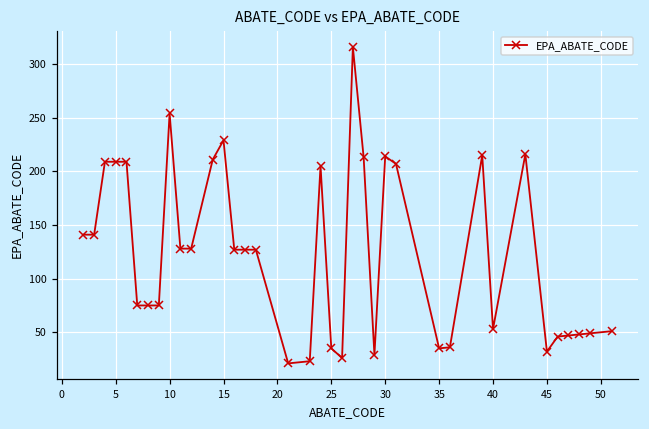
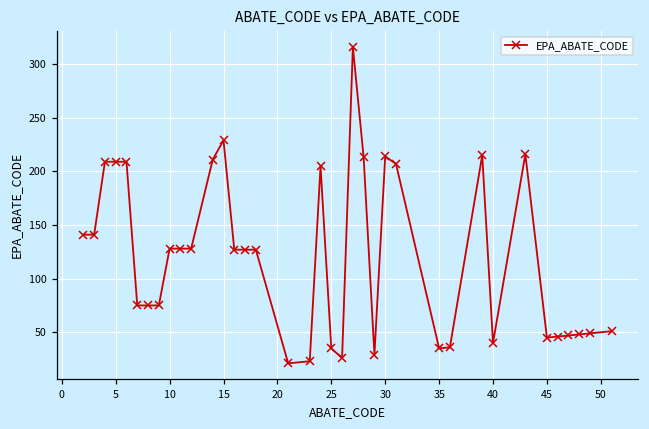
10: 250 -> 130
40: 50 -> 40
45: 30 -> 50
